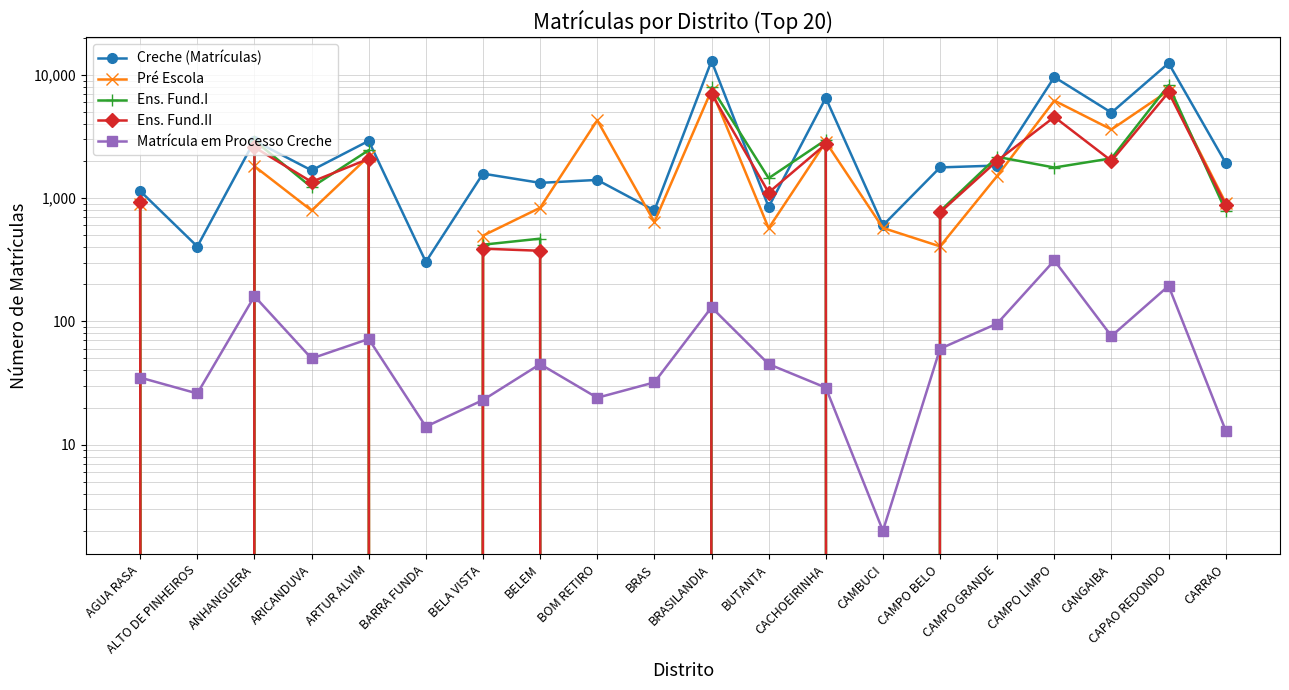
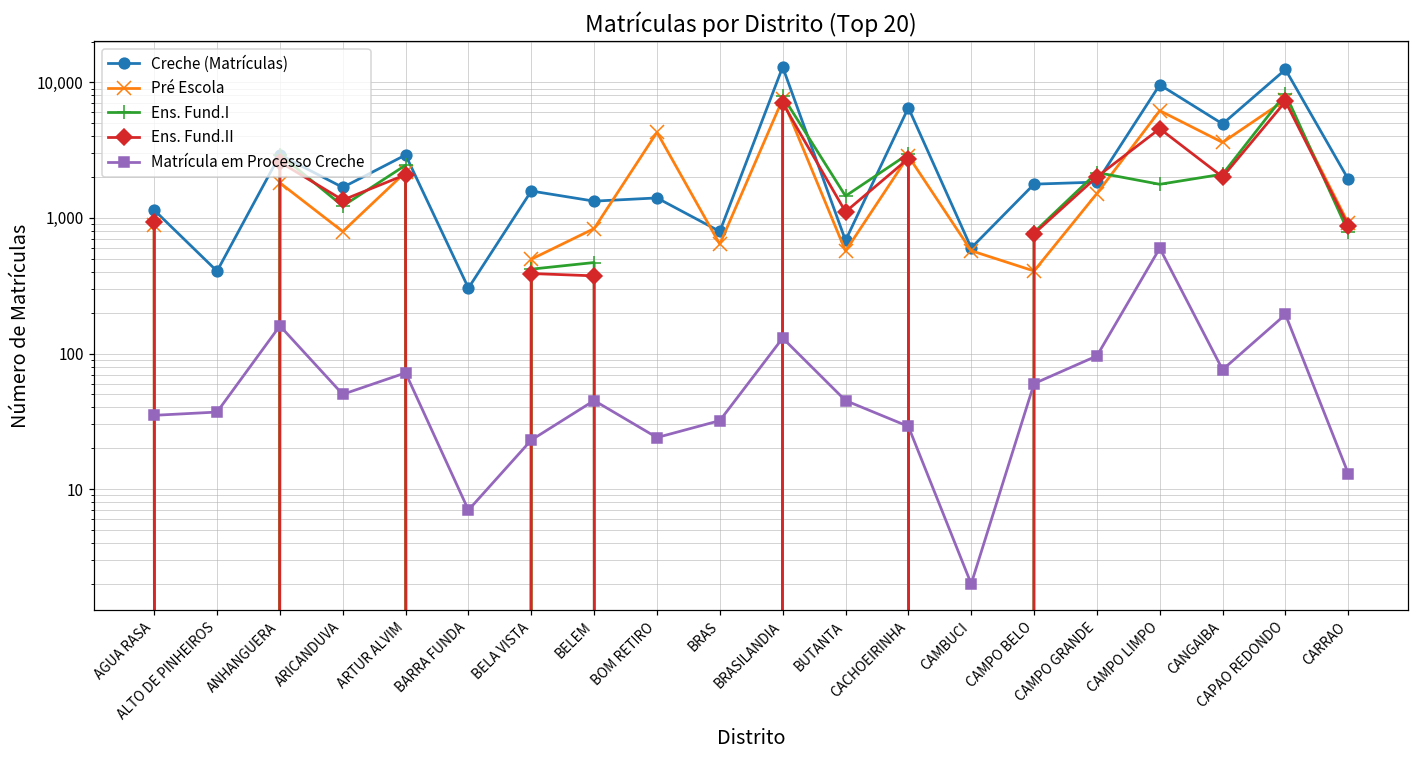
Matrícula em Processo Creche, ALTO DE PINHEIROS: 26 -> 37
Matrícula em Processo Creche, BARRA FUNDA: 14 -> 7
Creche (Matrículas), BUTANTA: 800 -> 700
Matrícula em Processo Creche, CAMPO LIMPO: 310 -> 600
